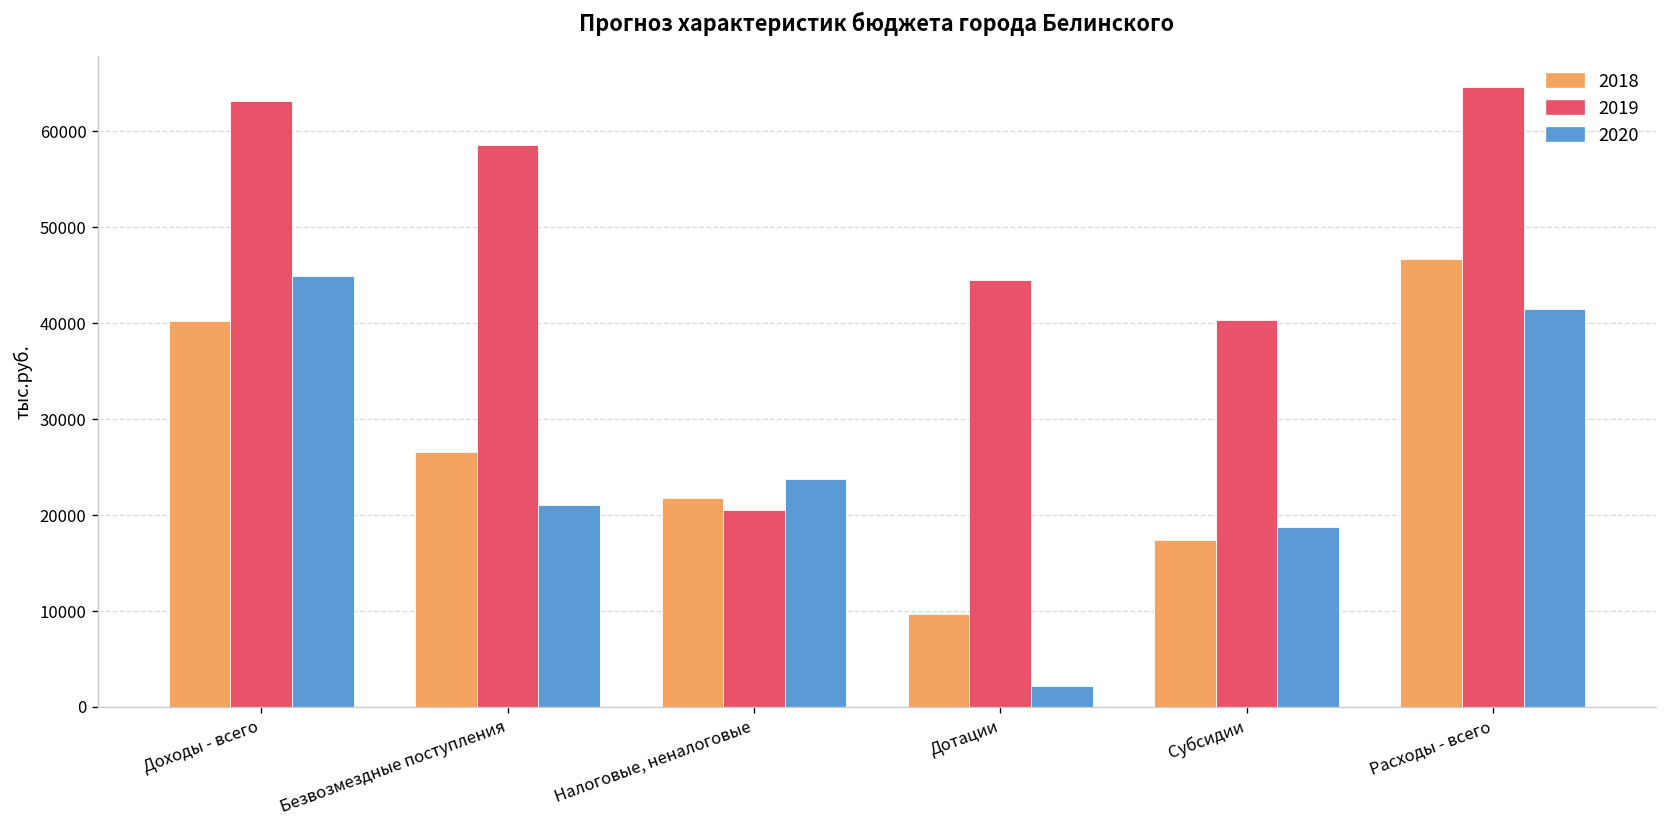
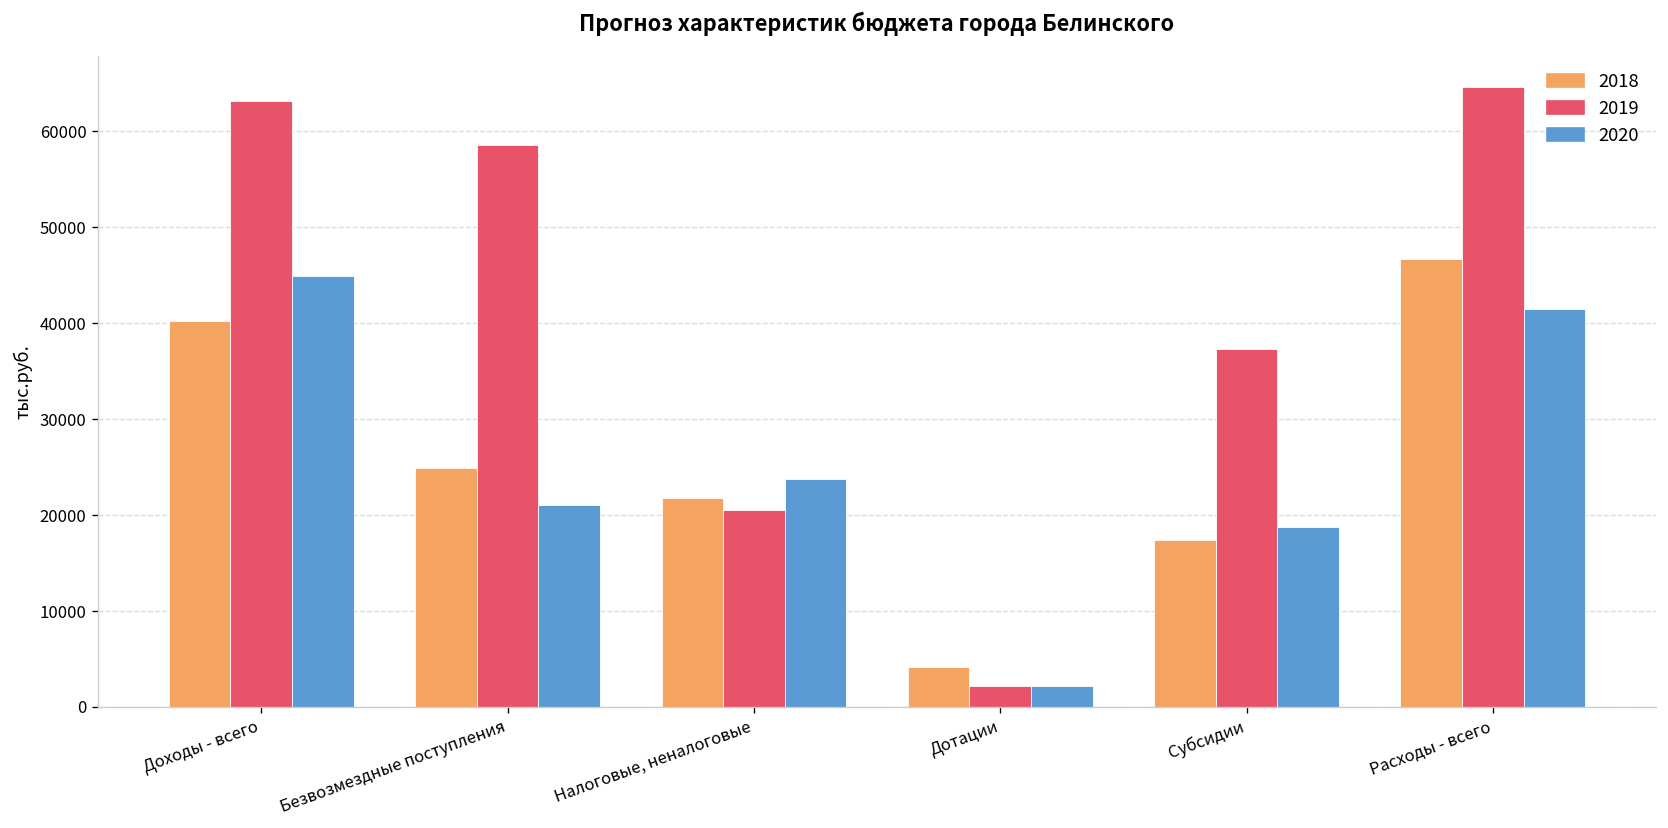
2018, Безвозмездные поступления: 27000 -> 25000
2018, Дотации: 10000 -> 4000
2019, Дотации: 45000 -> 2000
2019, Субсидии: 40000 -> 37000
